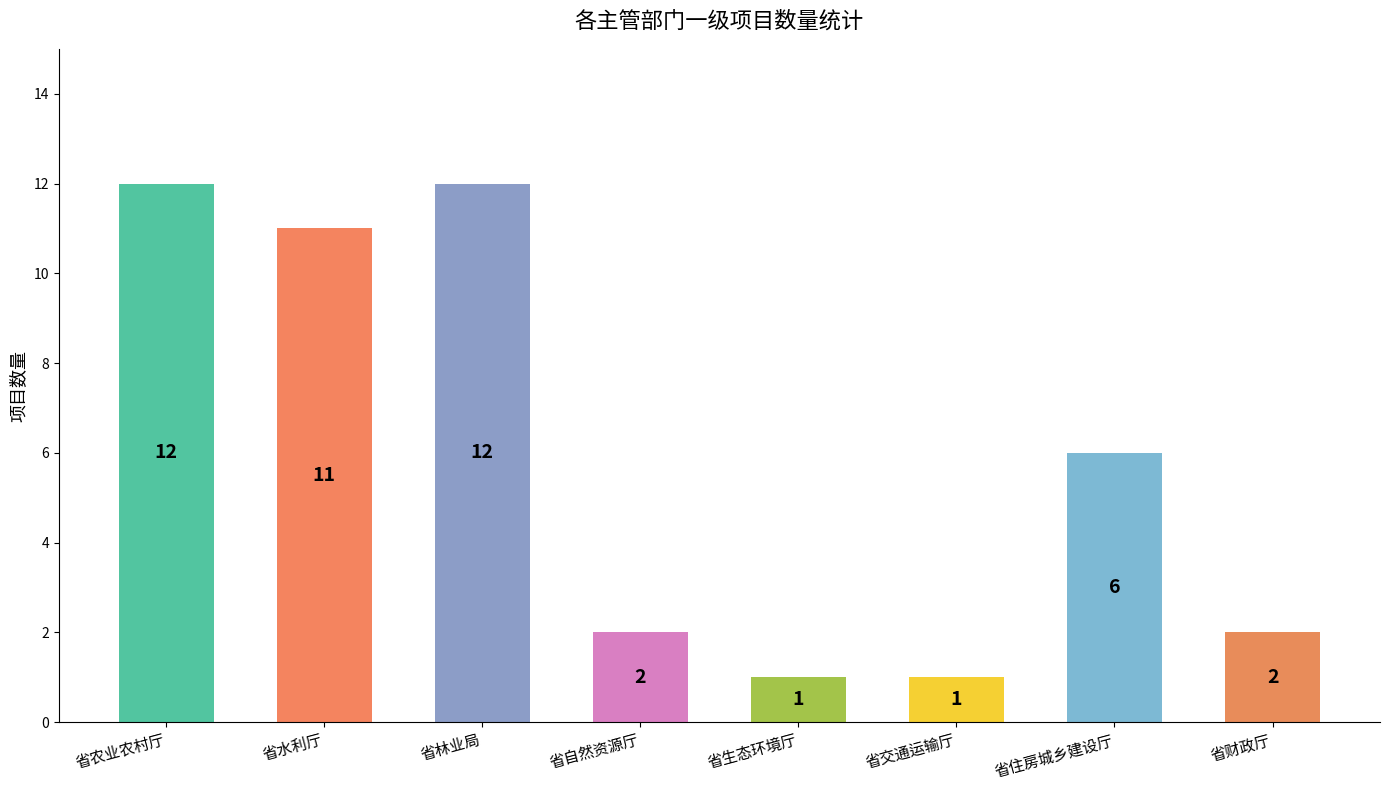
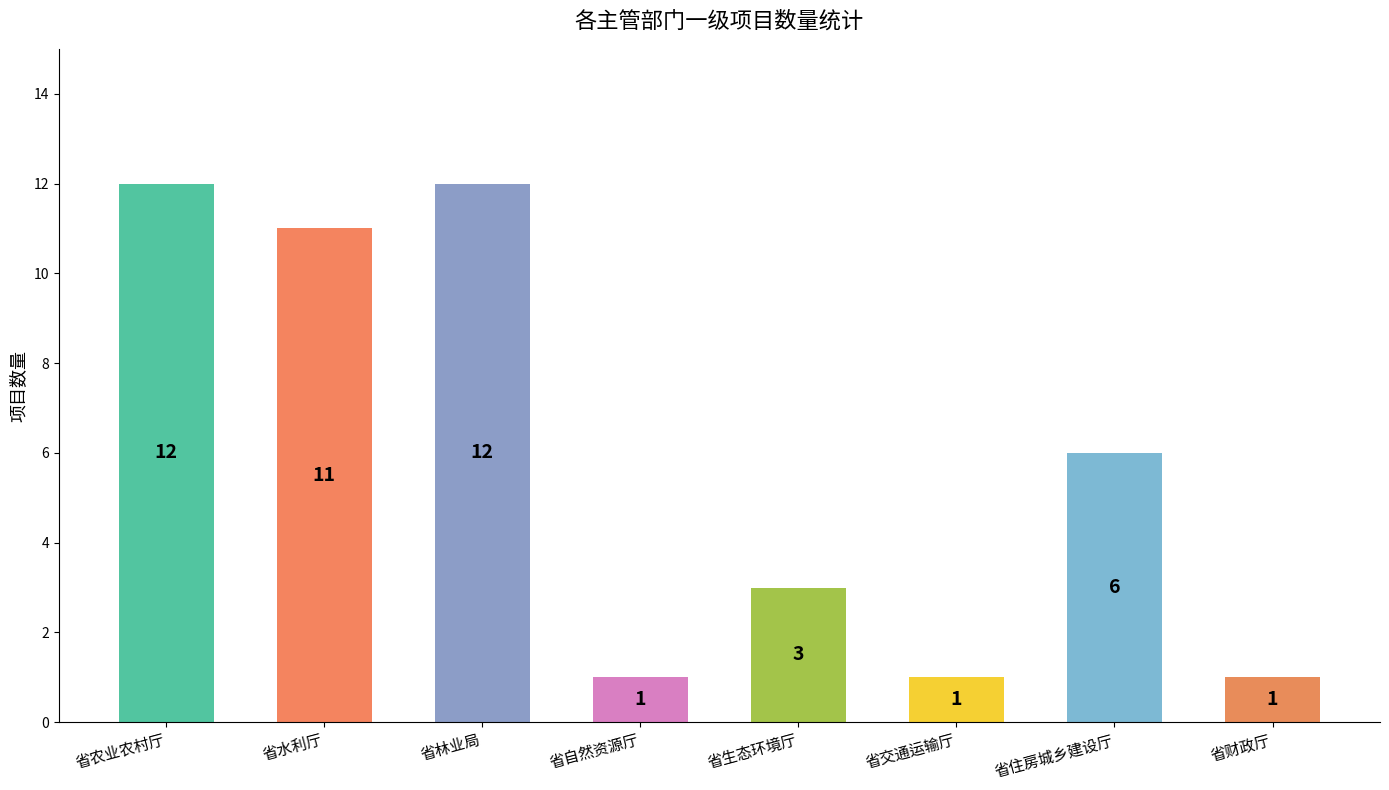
省自然资源厅: 2 -> 1
省生态环境厅: 1 -> 3
省财政厅: 2 -> 1
